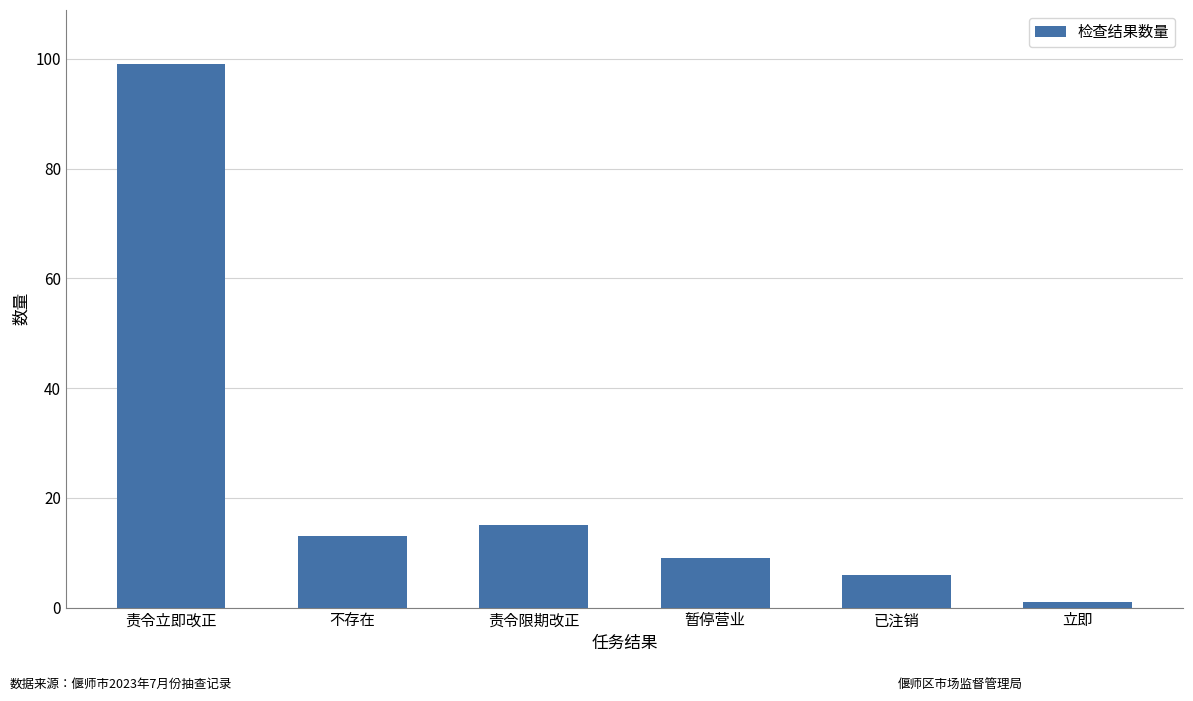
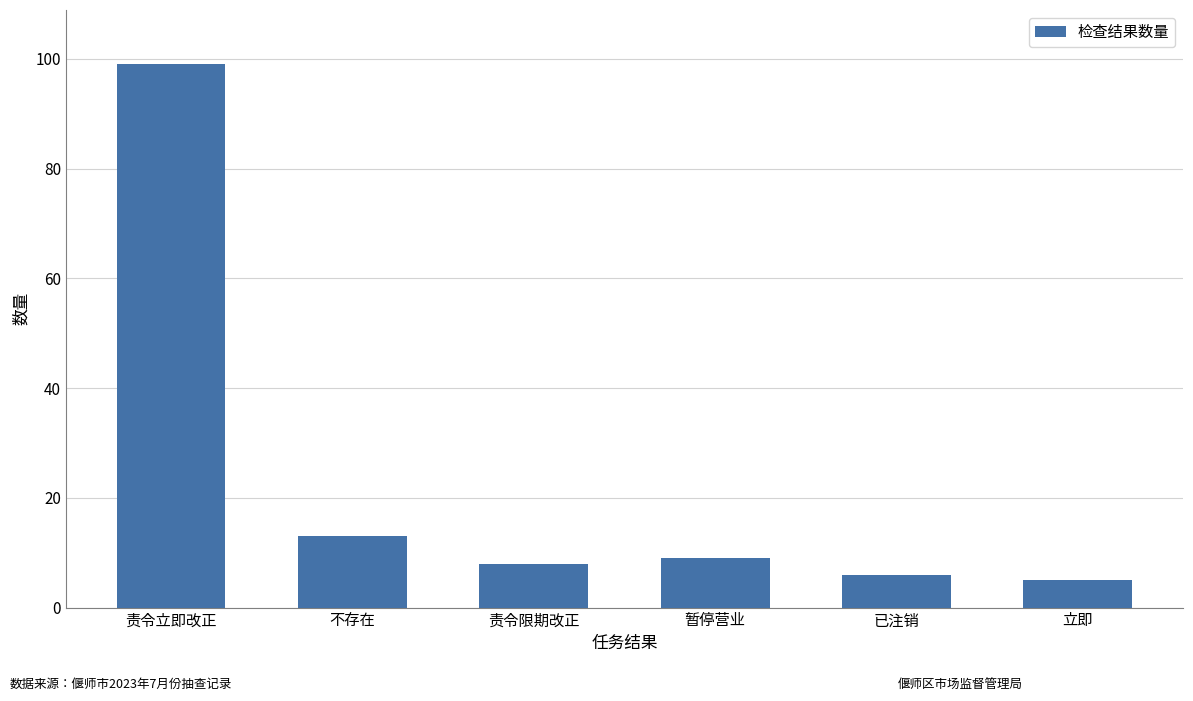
责令限期改正: 15 -> 8
立即: 1 -> 5
